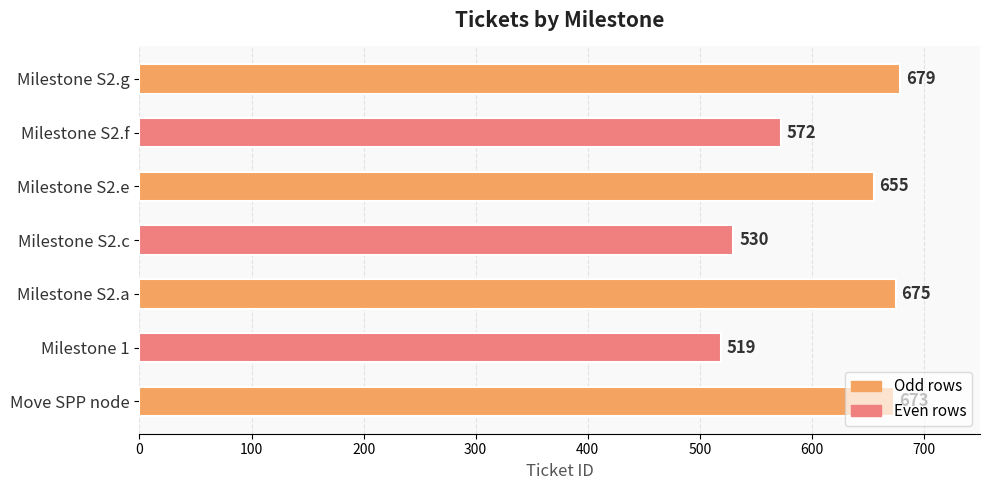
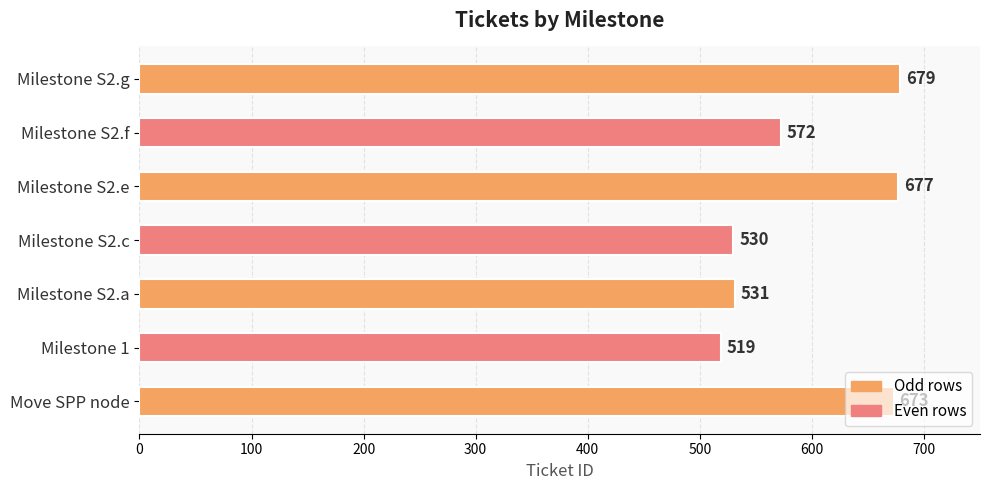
Milestone S2.e: 655 -> 677
Milestone S2.a: 675 -> 531
